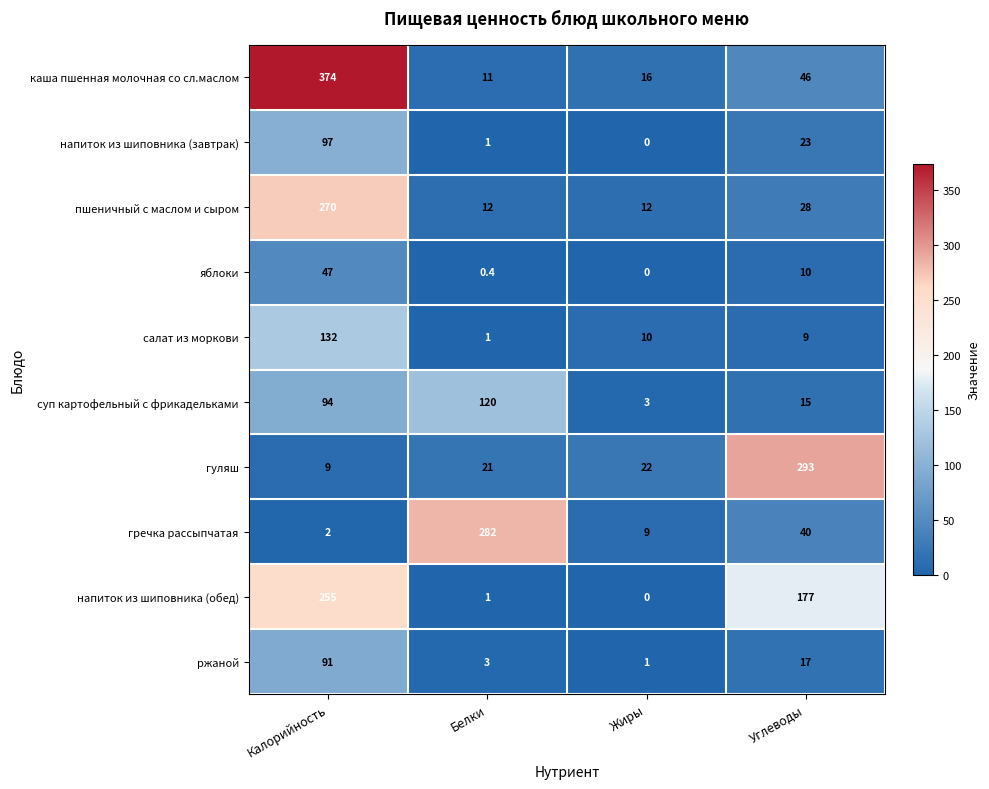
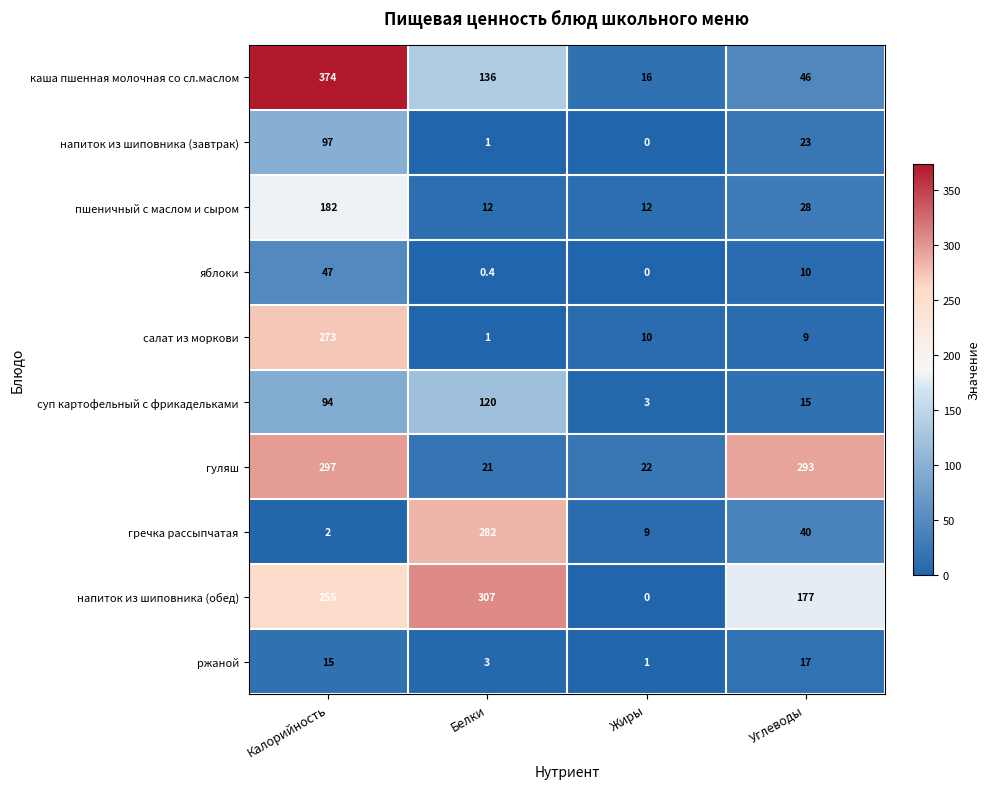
каша пшенная молочная со сл.маслом, Белки: 11 -> 136
пшеничный с маслом и сыром, Калорийность: 270 -> 182
салат из моркови, Калорийность: 132 -> 273
гуляш, Калорийность: 9 -> 297
напиток из шиповника (обед), Белки: 1 -> 307
ржаной, Калорийность: 91 -> 15
